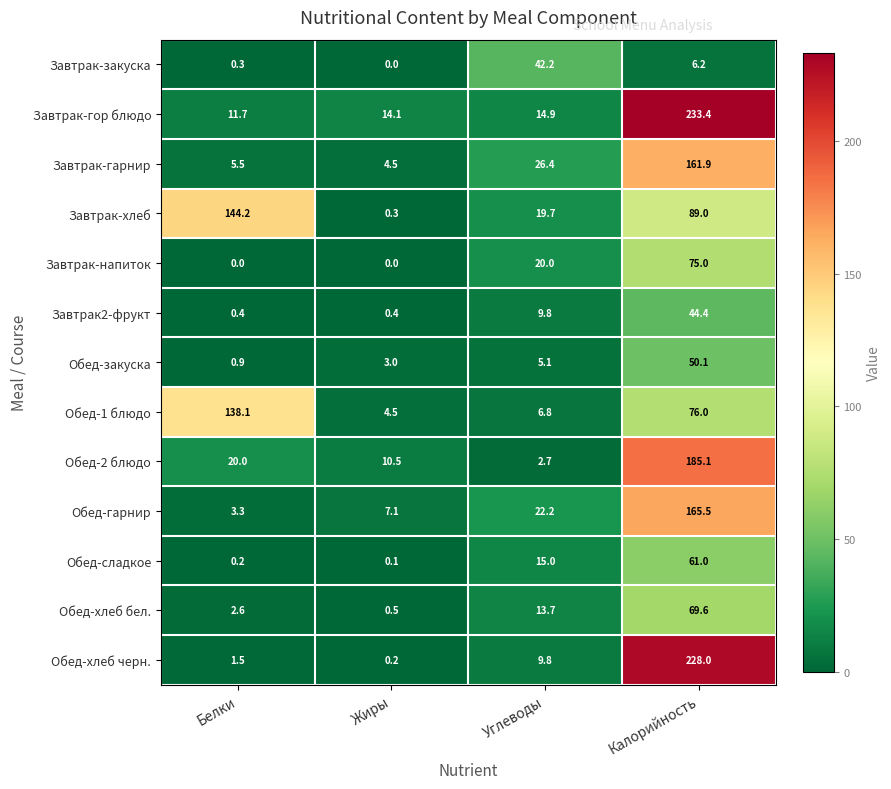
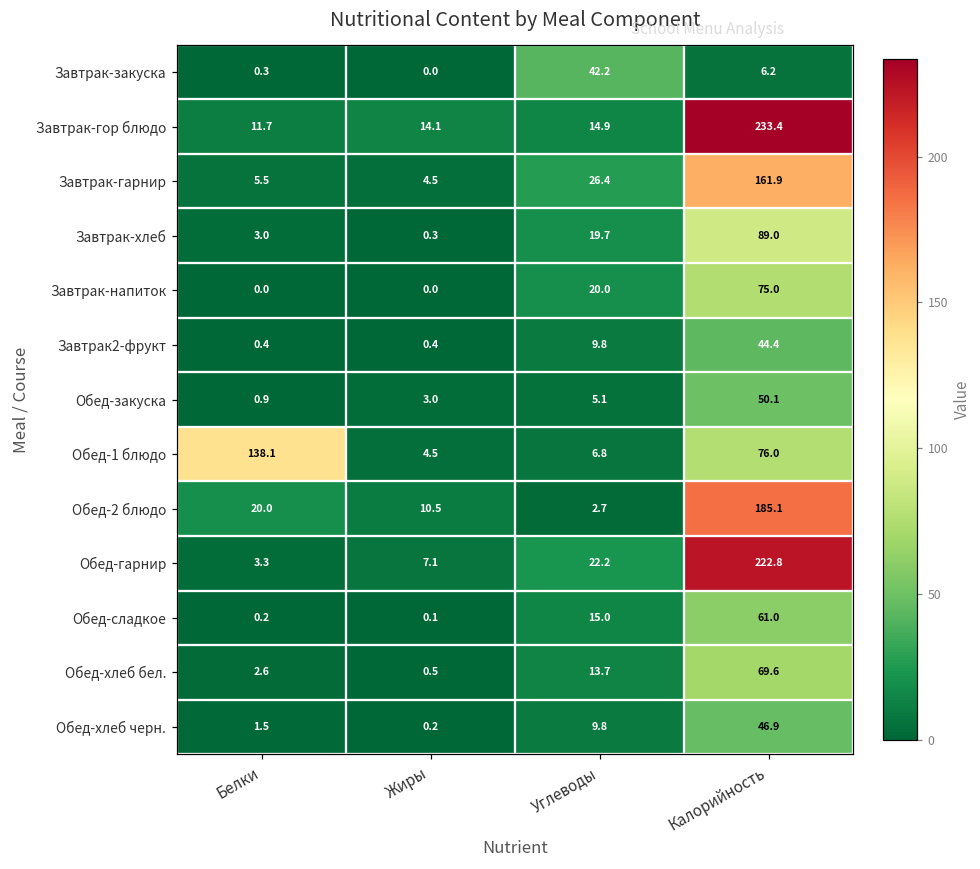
Завтрак-хлеб, Белки: 144.2 -> 3.0
Обед-гарнир, Калорийность: 165.5 -> 222.8
Обед-хлеб черн., Калорийность: 228.0 -> 46.9
